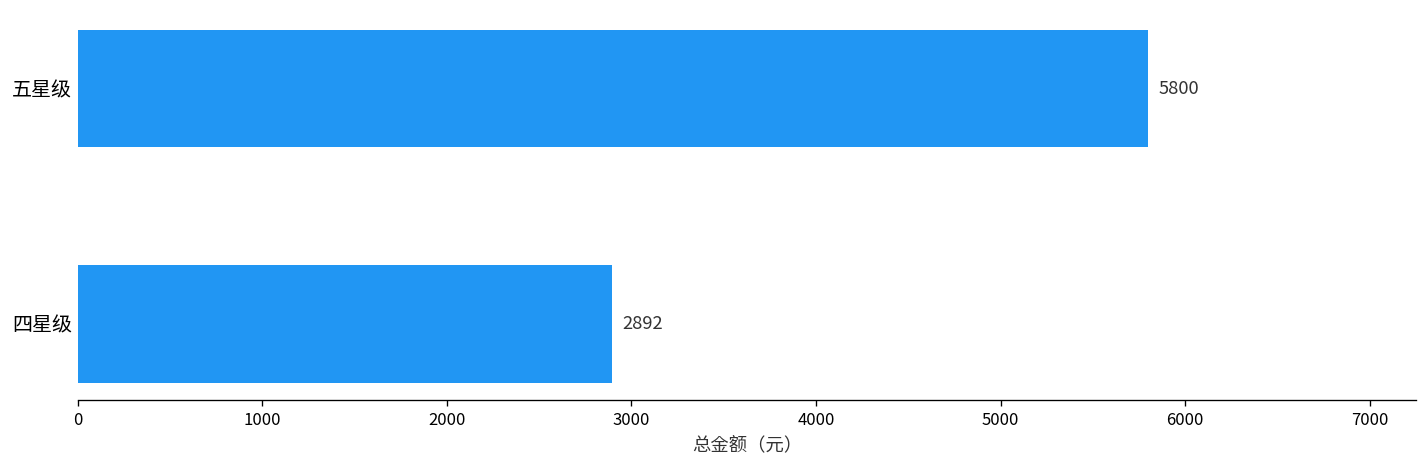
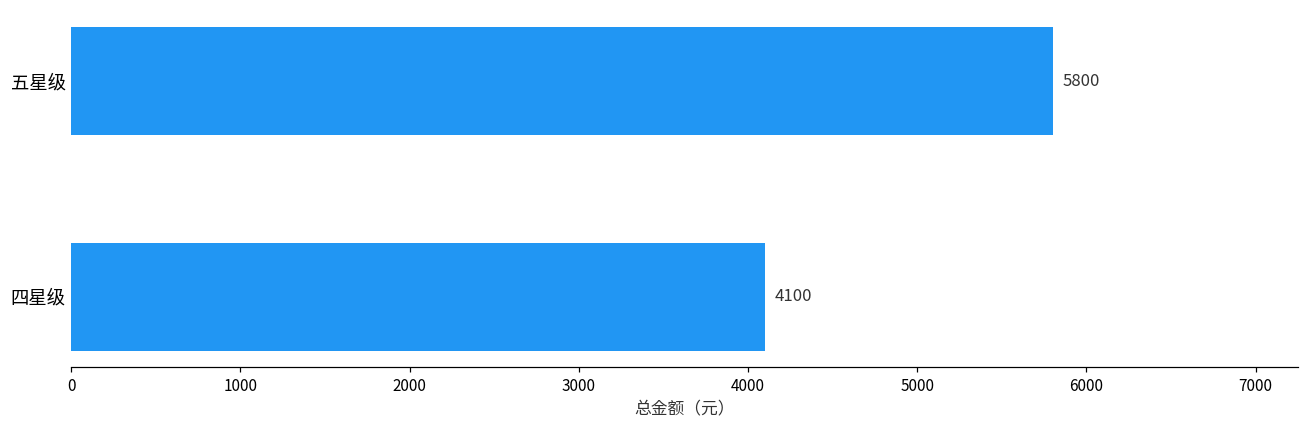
四星级: 2892 -> 4100
